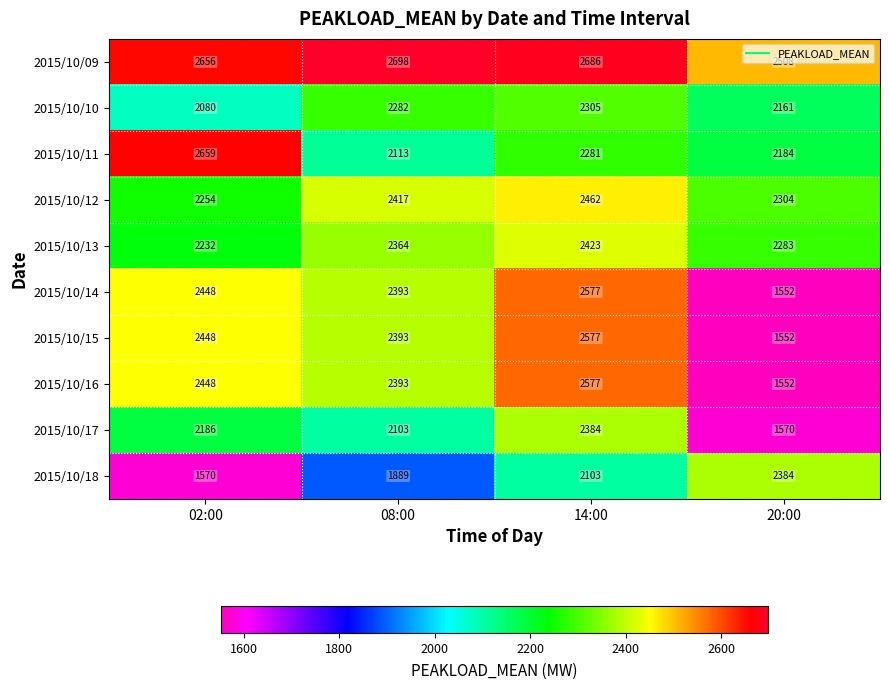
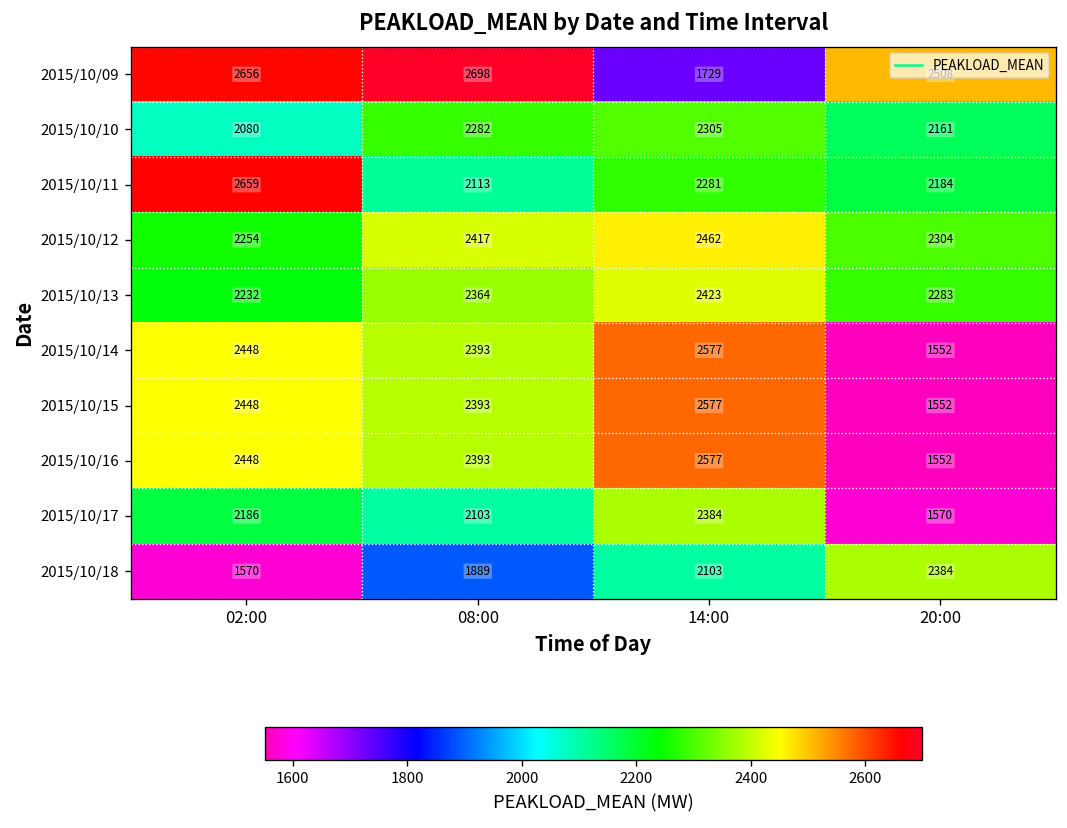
2015/10/09, 14:00: 2686 -> 1729
